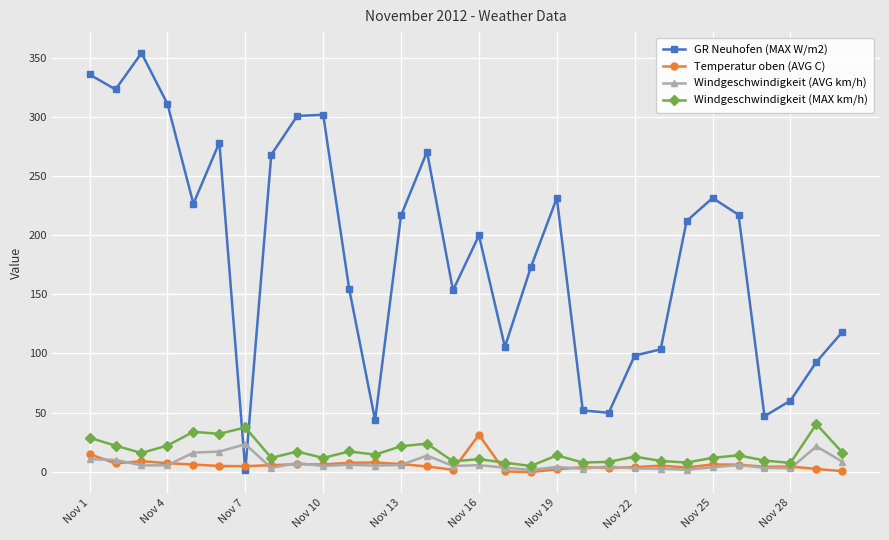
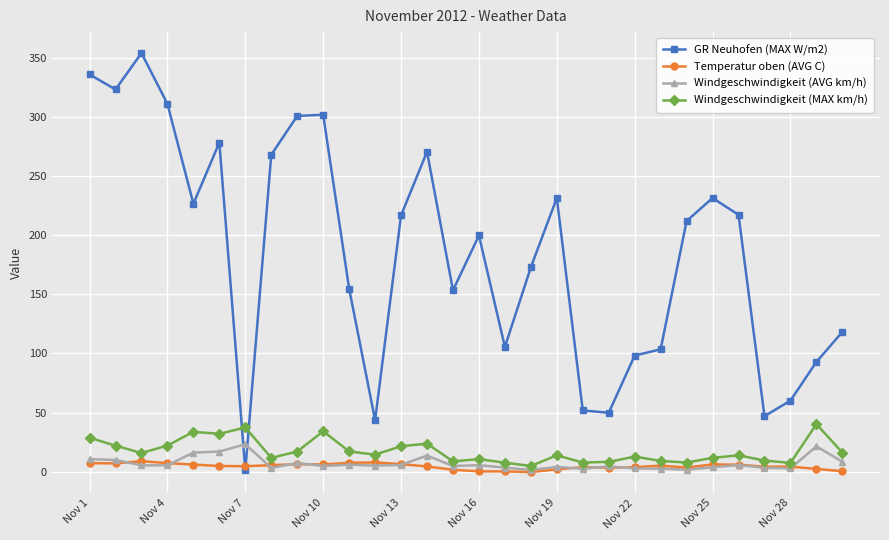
Temperatur oben (AVG C), Nov 1: 15 -> 7
Windgeschwindigkeit (MAX km/h), Nov 10: 12 -> 34
Temperatur oben (AVG C), Nov 16: 31 -> 0
